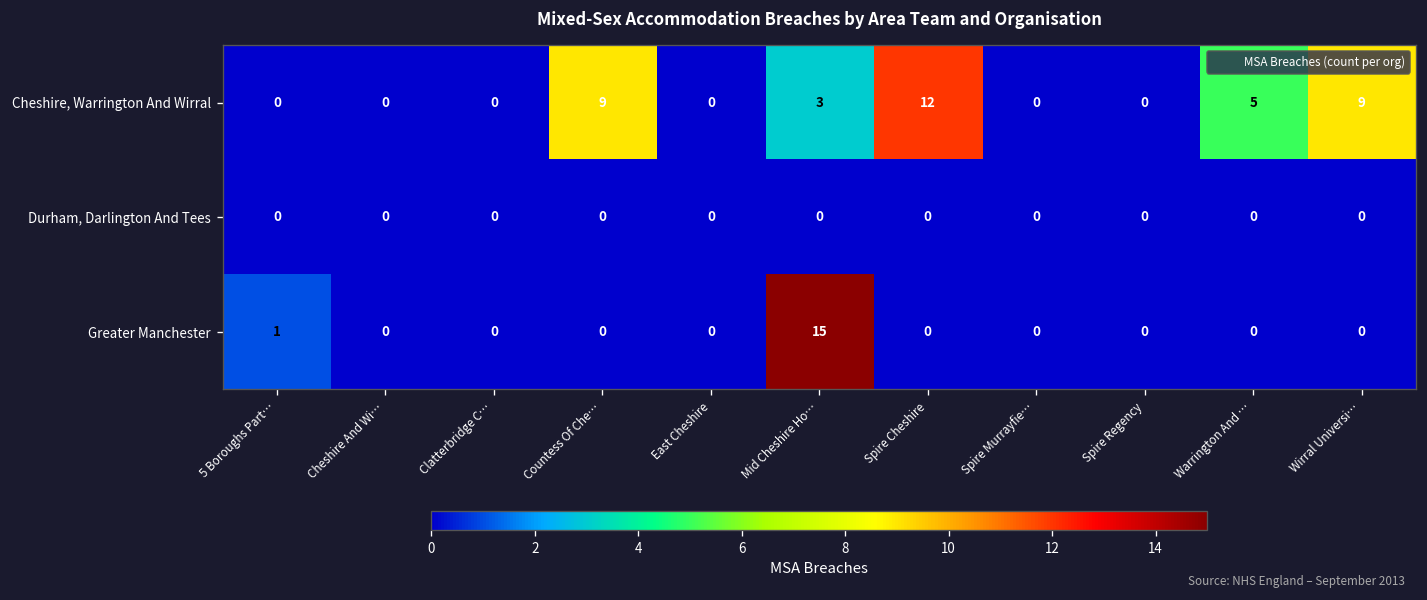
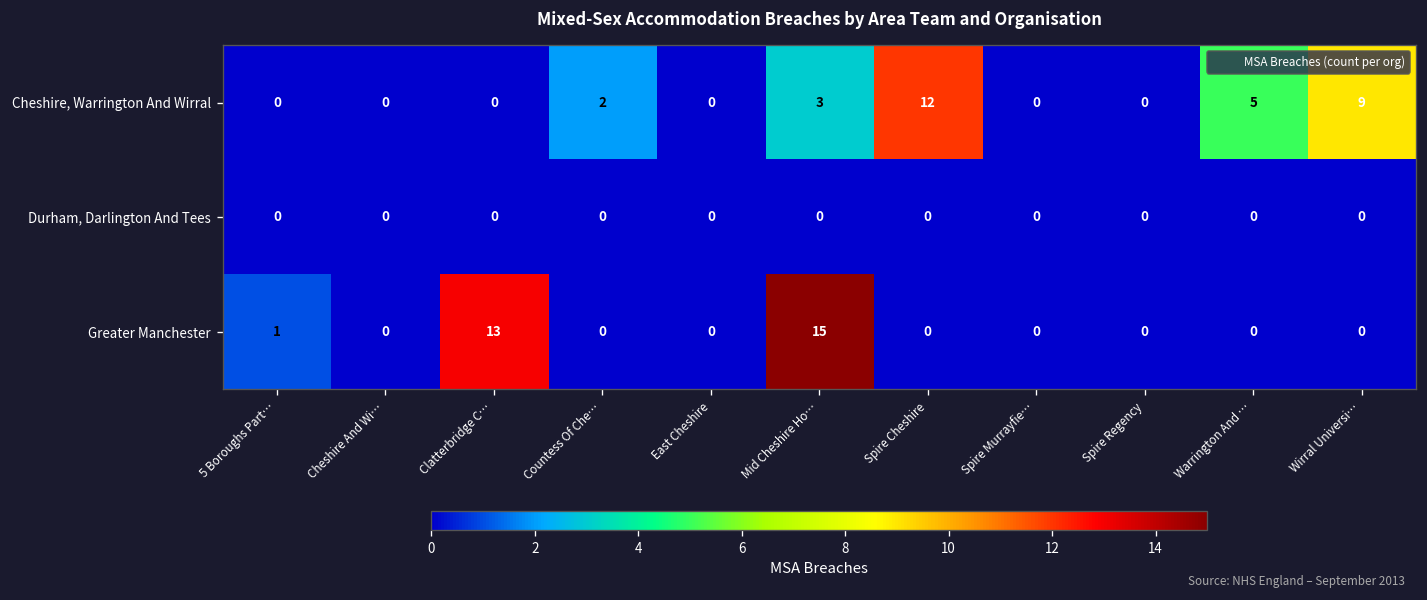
Cheshire, Warrington And Wirral, Countess Of Che…: 9 -> 2
Greater Manchester, Clatterbridge C…: 0 -> 13
